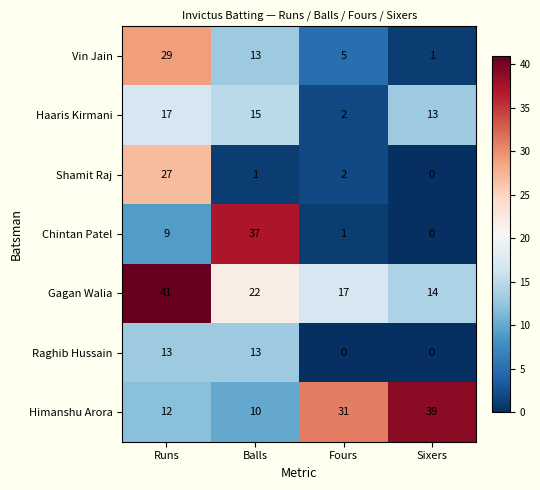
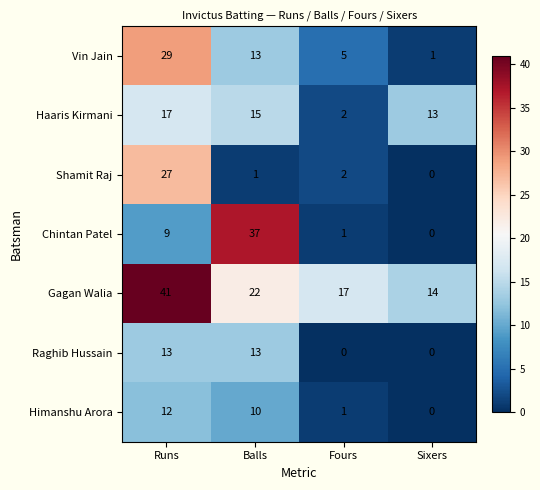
Himanshu Arora, Fours: 31 -> 1
Himanshu Arora, Sixers: 39 -> 0
